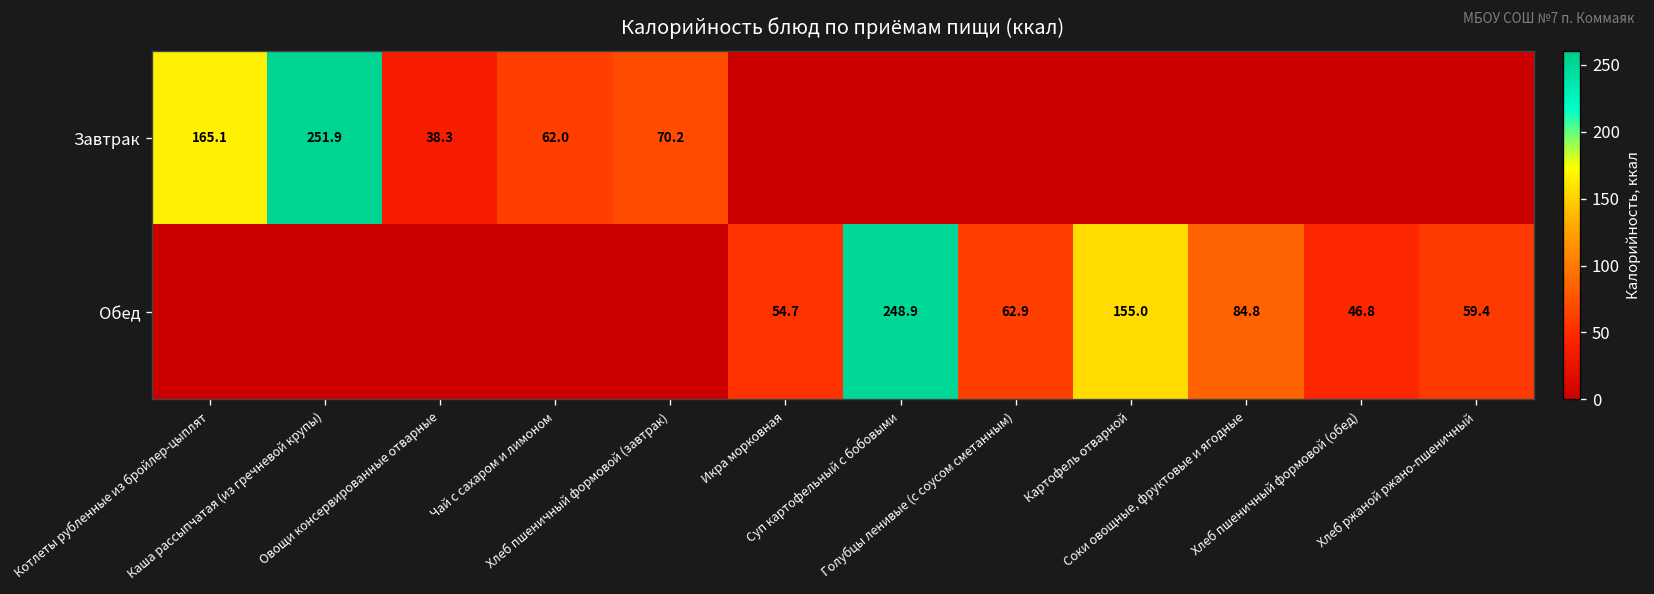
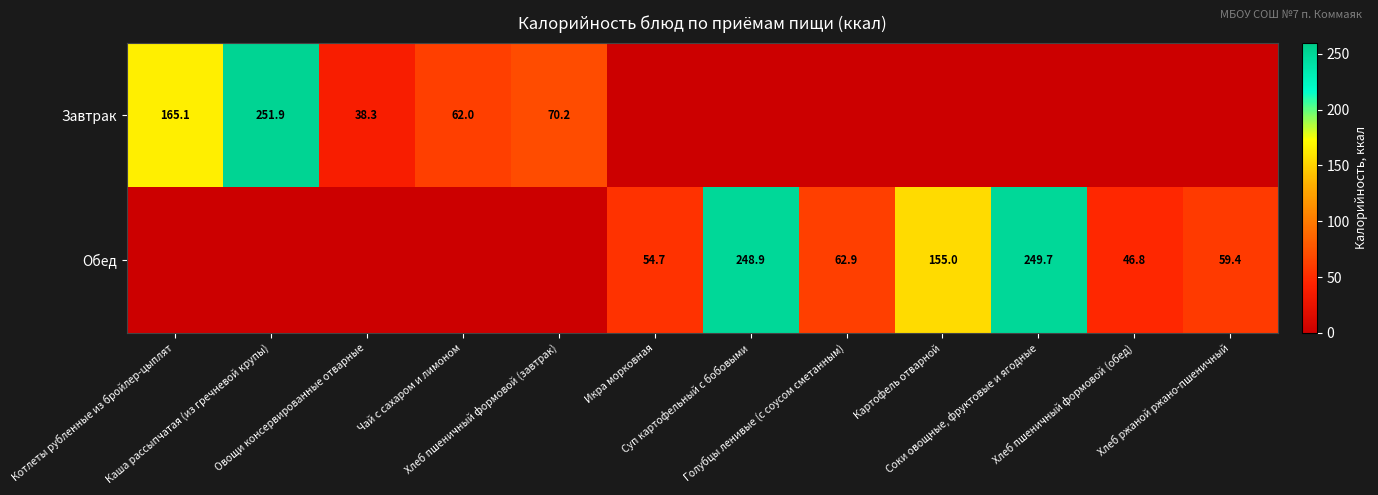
Обед, Соки овощные, фруктовые и ягодные: 84.8 -> 249.7
